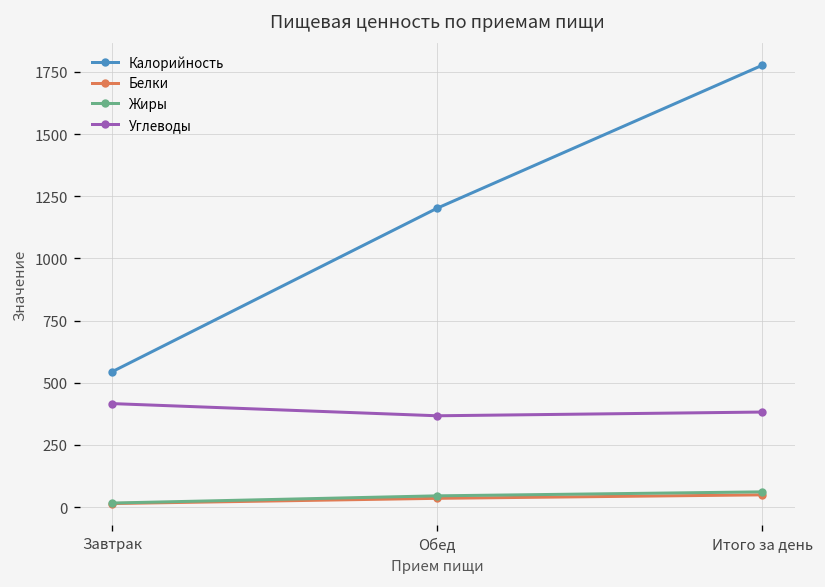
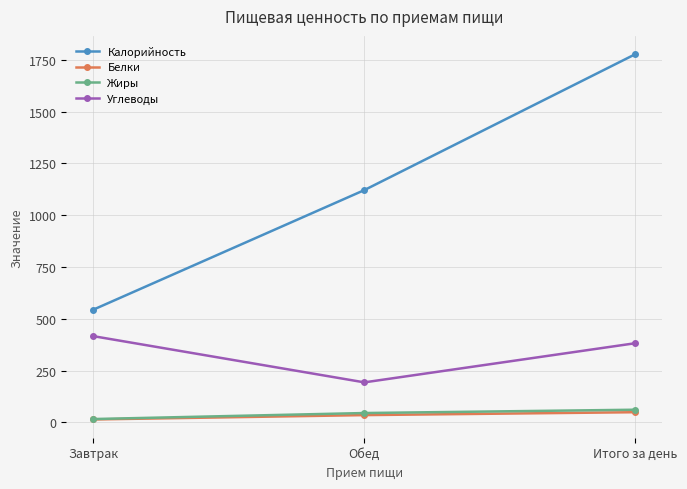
Калорийность, Обед: 1200 -> 1120
Углеводы, Обед: 370 -> 190
